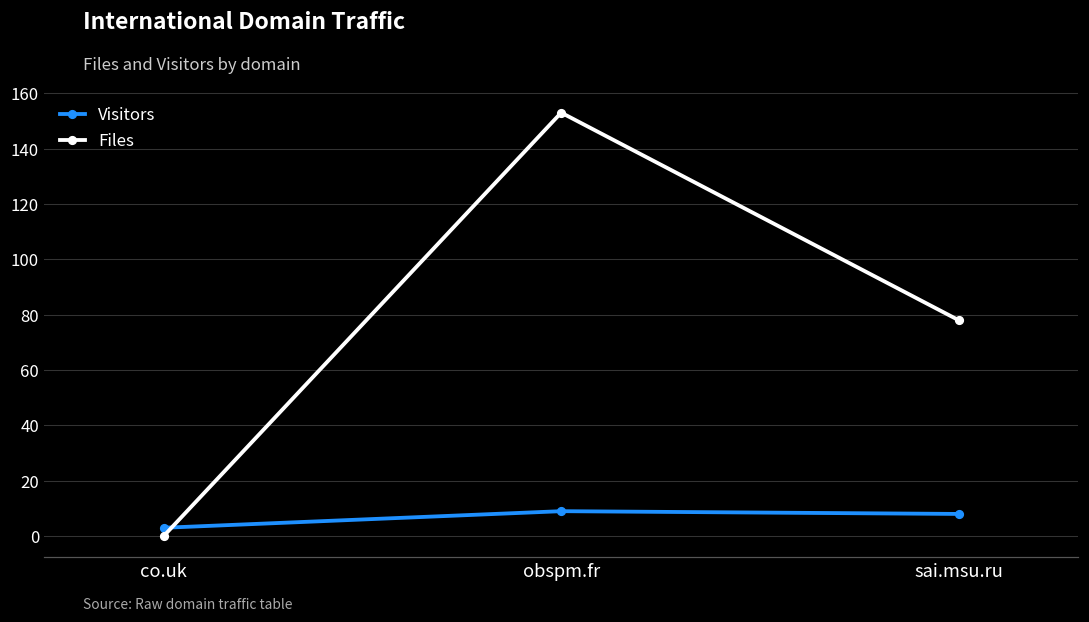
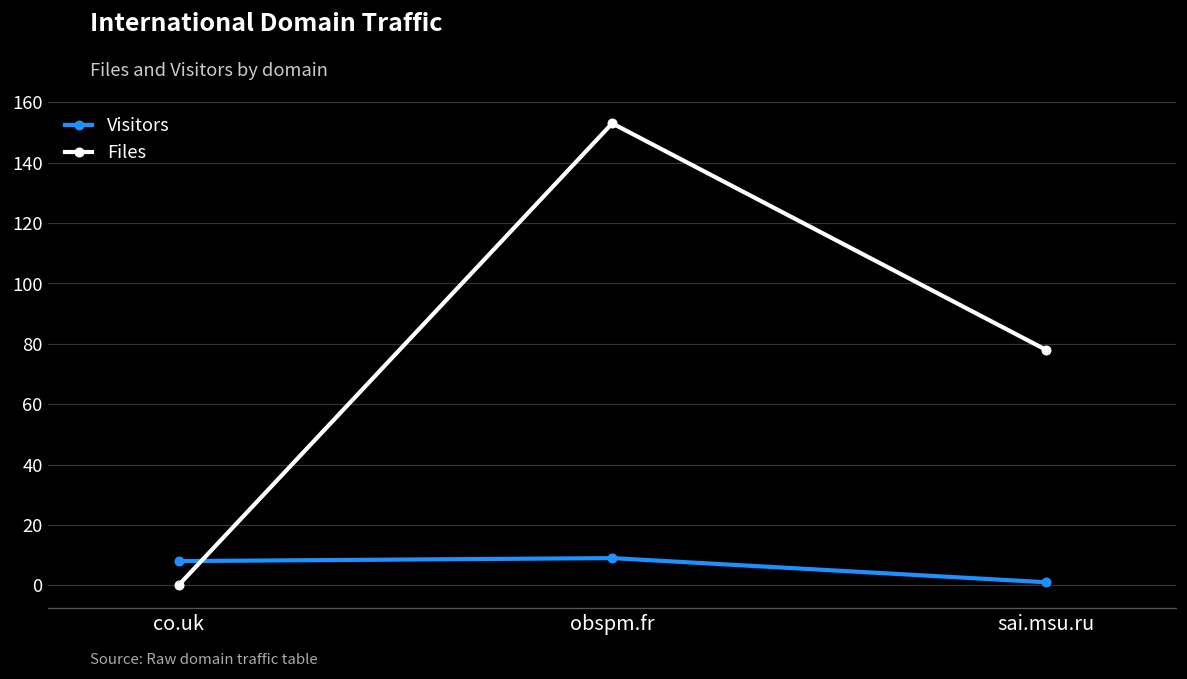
Visitors, co.uk: 3 -> 8
Visitors, sai.msu.ru: 8 -> 1
